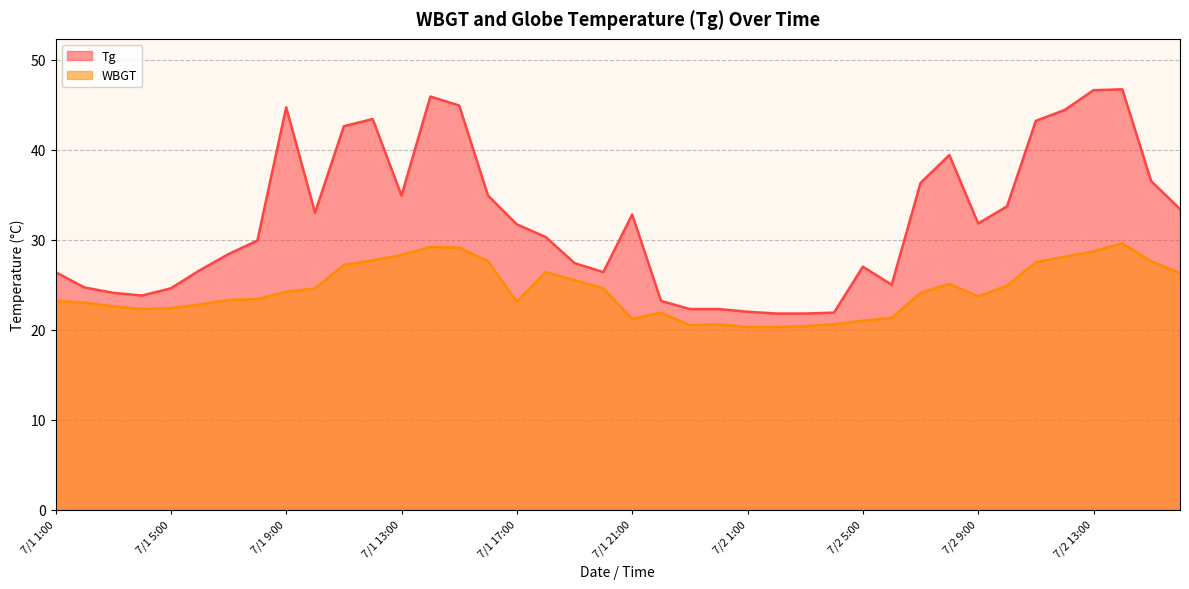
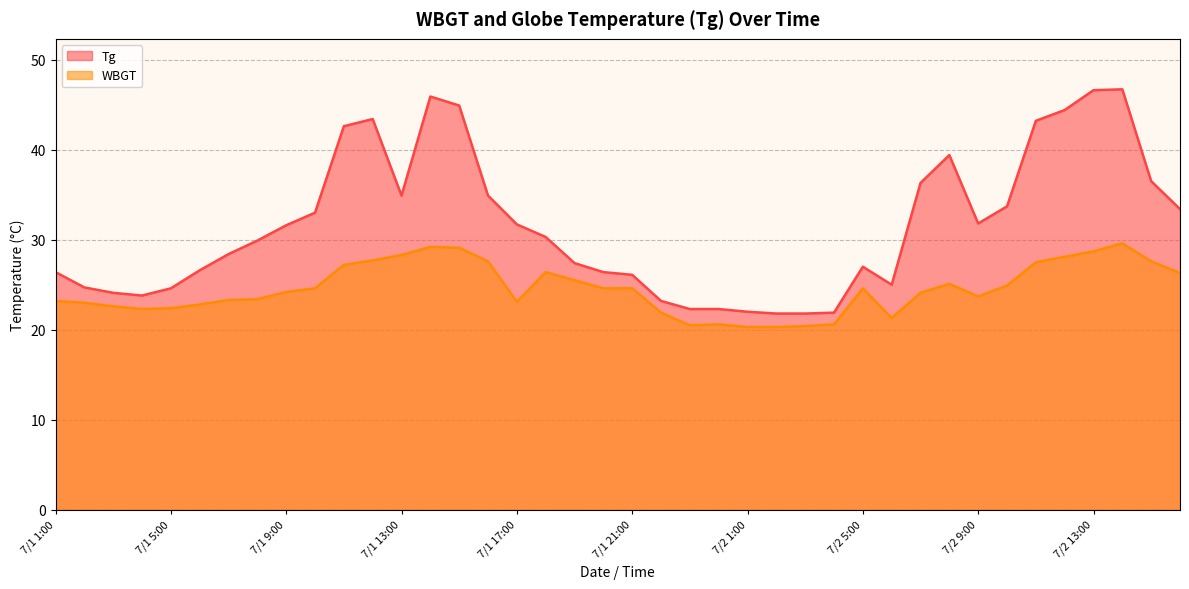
Tg, 7/1 9:00: 45 -> 32
Tg, 7/1 21:00: 33 -> 26
WBGT, 7/1 21:00: 21 -> 25
WBGT, 7/2 5:00: 21 -> 25
